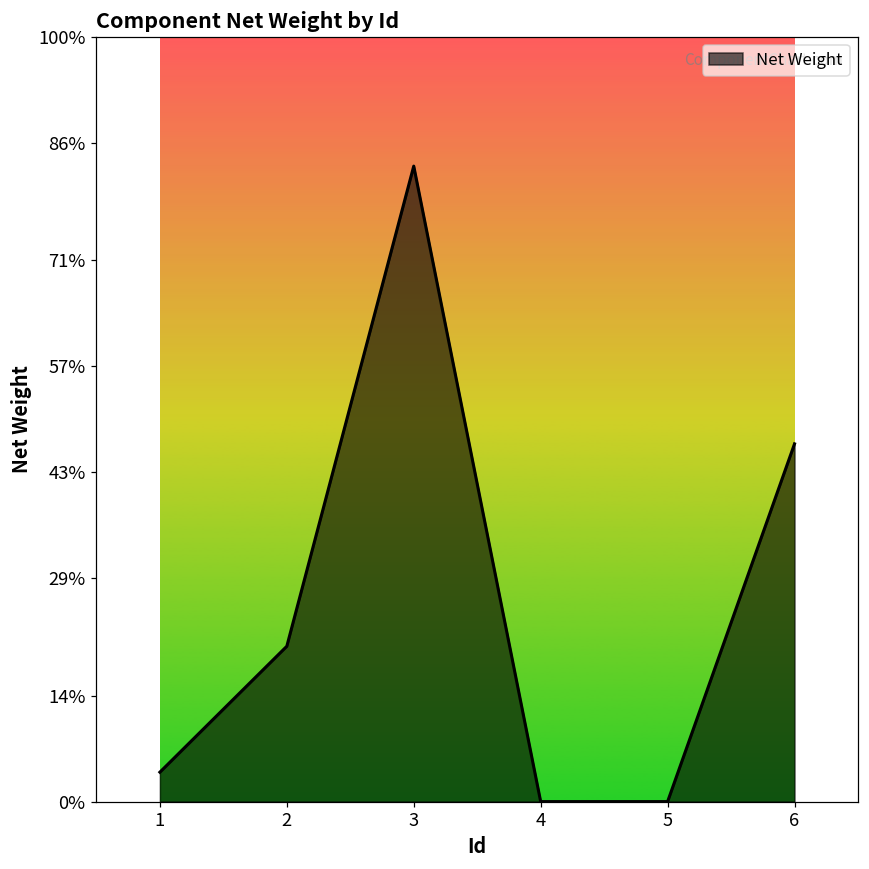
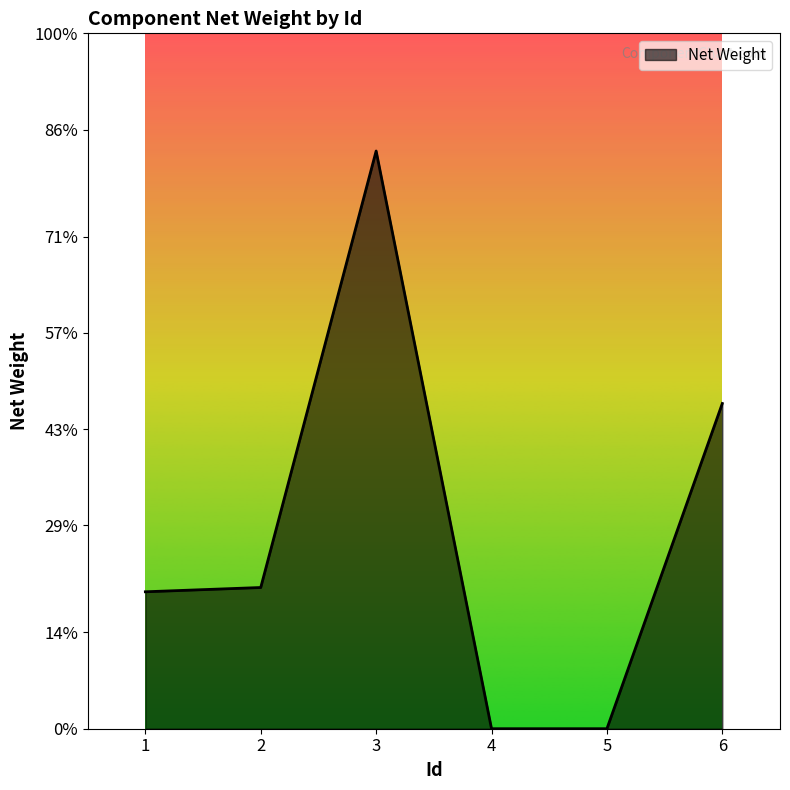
1: 4% -> 20%
